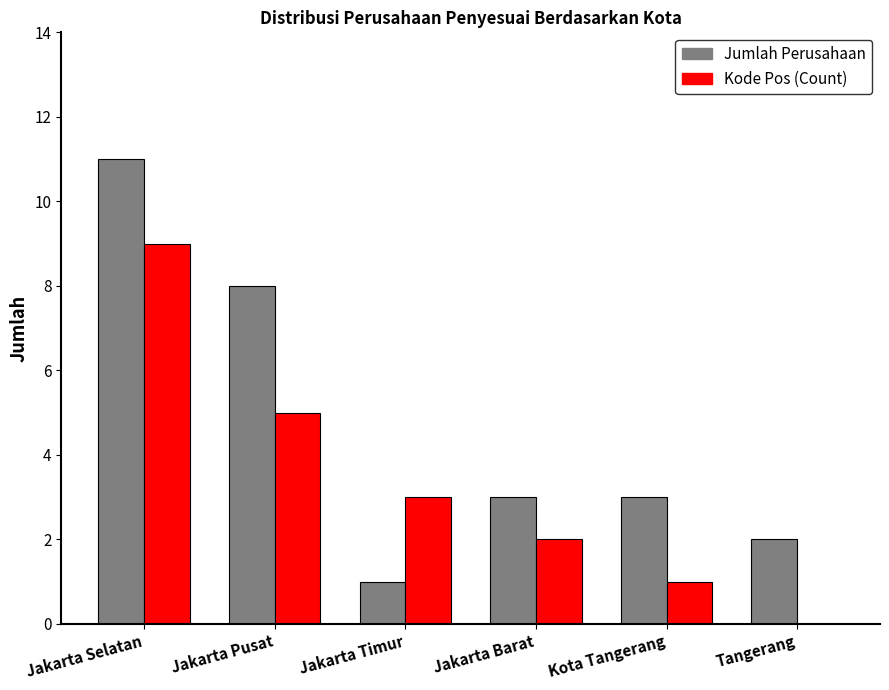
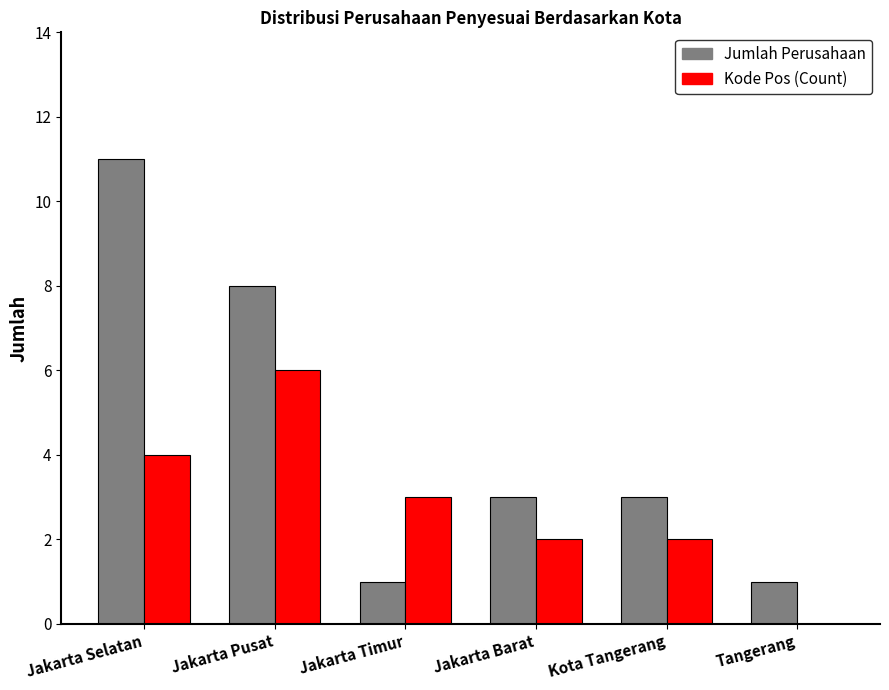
Kode Pos (Count), Jakarta Selatan: 9 -> 4
Kode Pos (Count), Jakarta Pusat: 5 -> 6
Kode Pos (Count), Kota Tangerang: 1 -> 2
Jumlah Perusahaan, Tangerang: 2 -> 1
